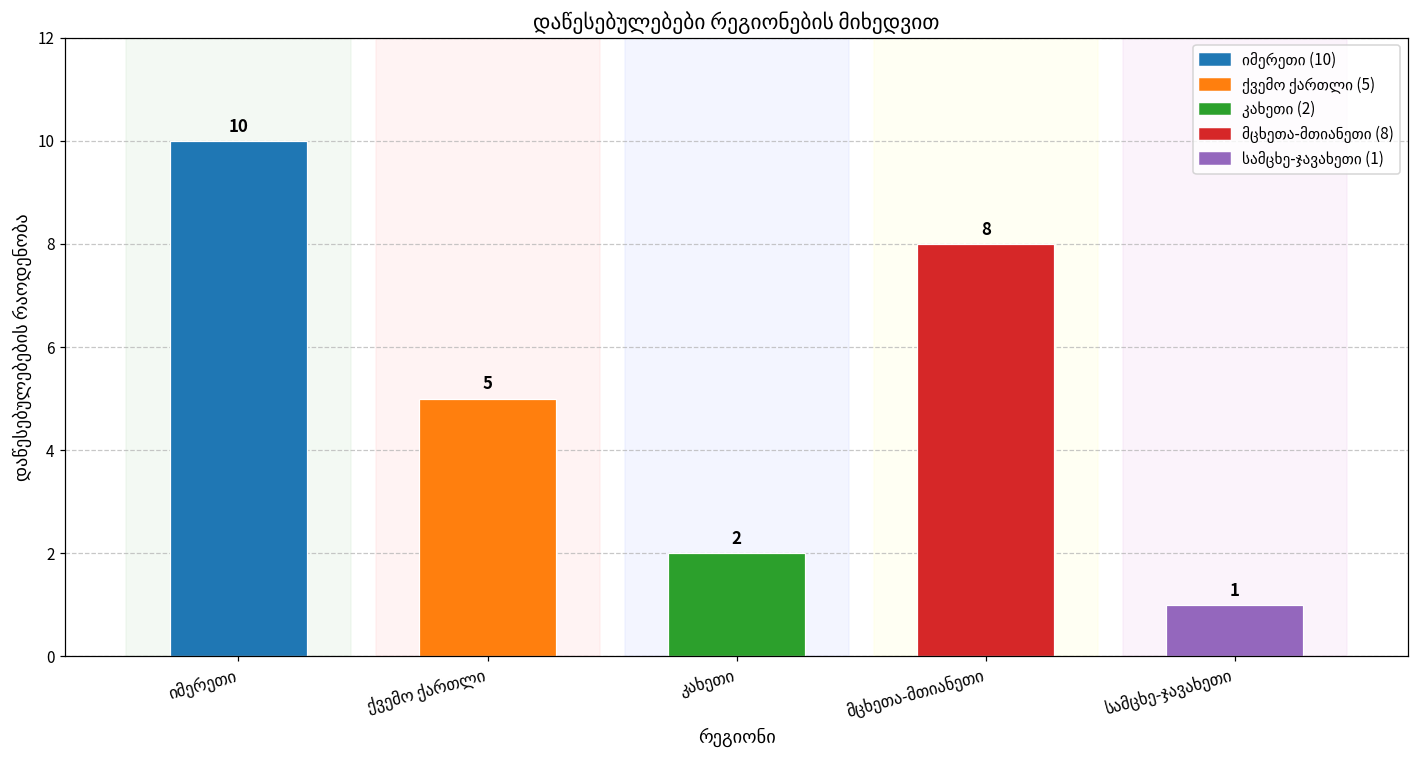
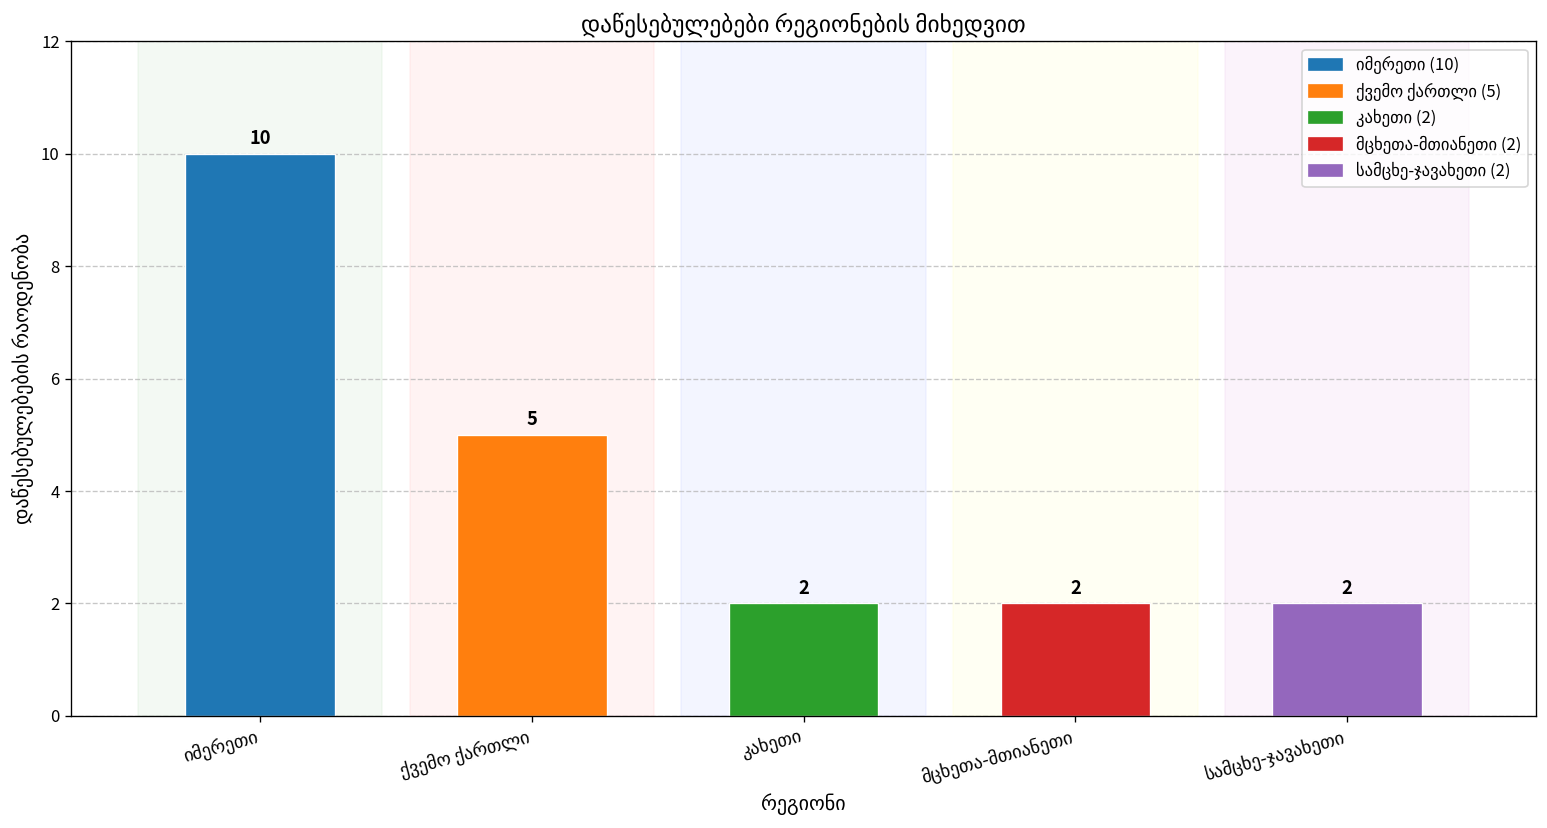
მცხეთა-მთიანეთი: 8 -> 2
სამცხე-ჯავახეთი: 1 -> 2
